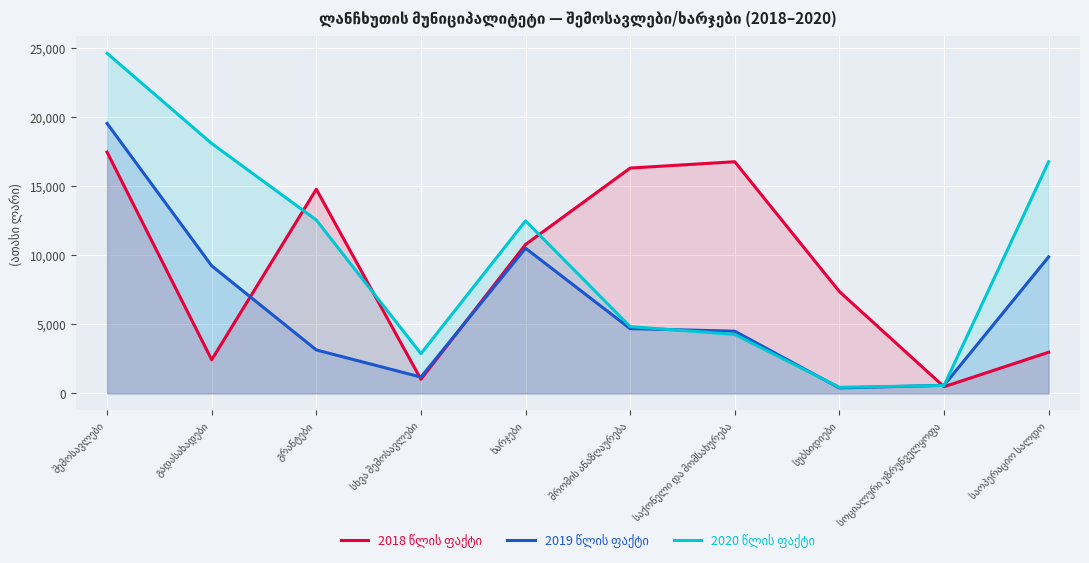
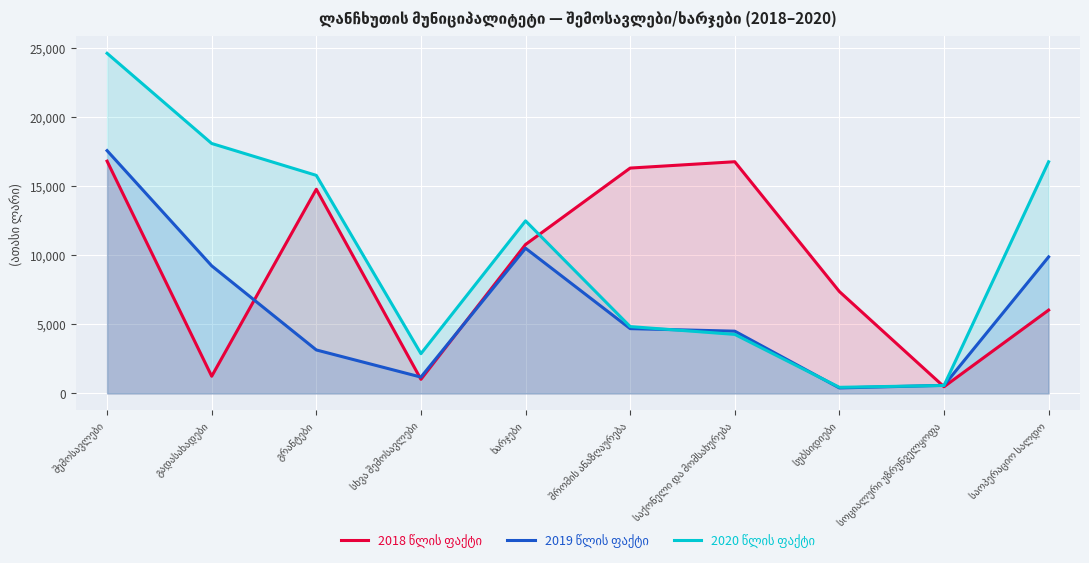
2018 წლის ფაქტი, შემოსავლები: 17,400 -> 16,800
2019 წლის ფაქტი, შემოსავლები: 19,500 -> 17,600
2018 წლის ფაქტი, გადასახადები: 2,400 -> 1,200
2020 წლის ფაქტი, გრანტები: 12,500 -> 15,800
2018 წლის ფაქტი, საოპერაციო სალდო: 3,000 -> 6,000
